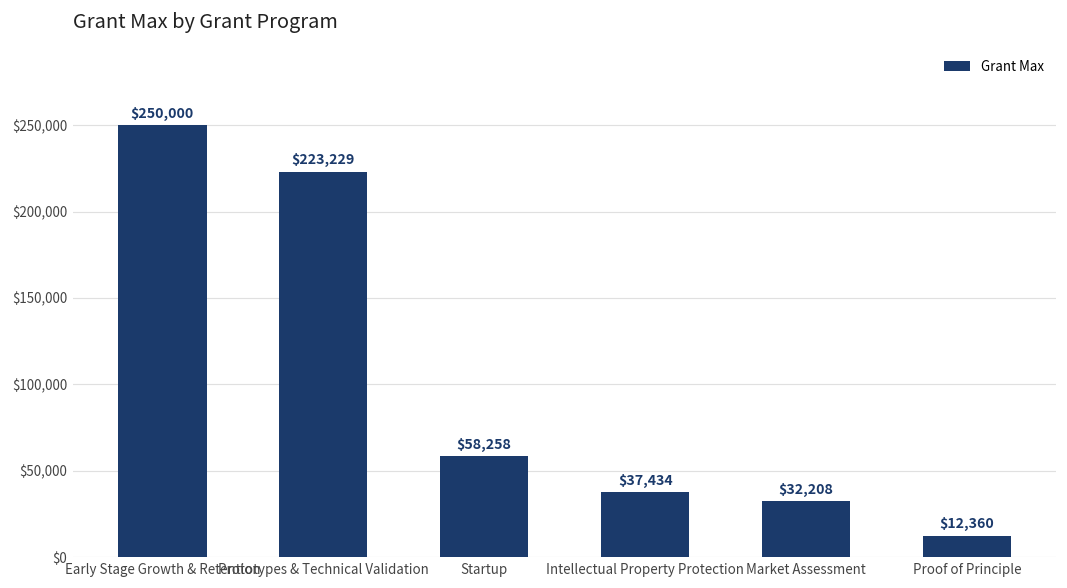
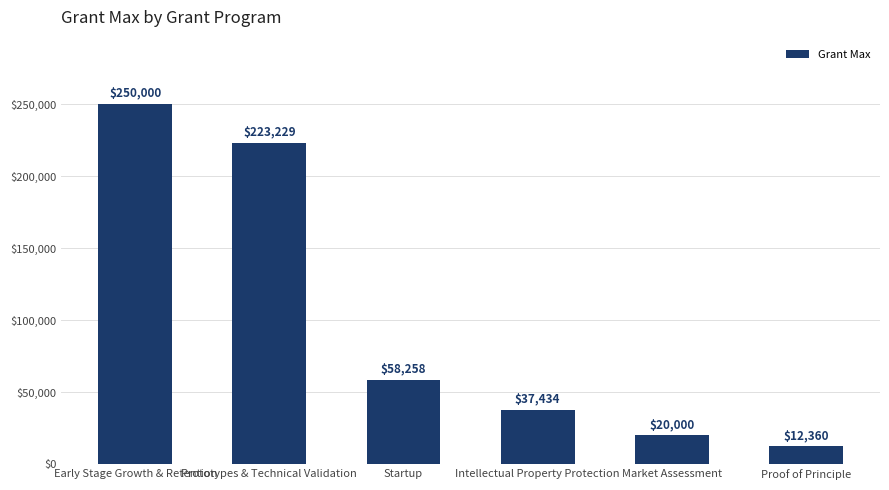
Market Assessment: $32,208 -> $20,000
